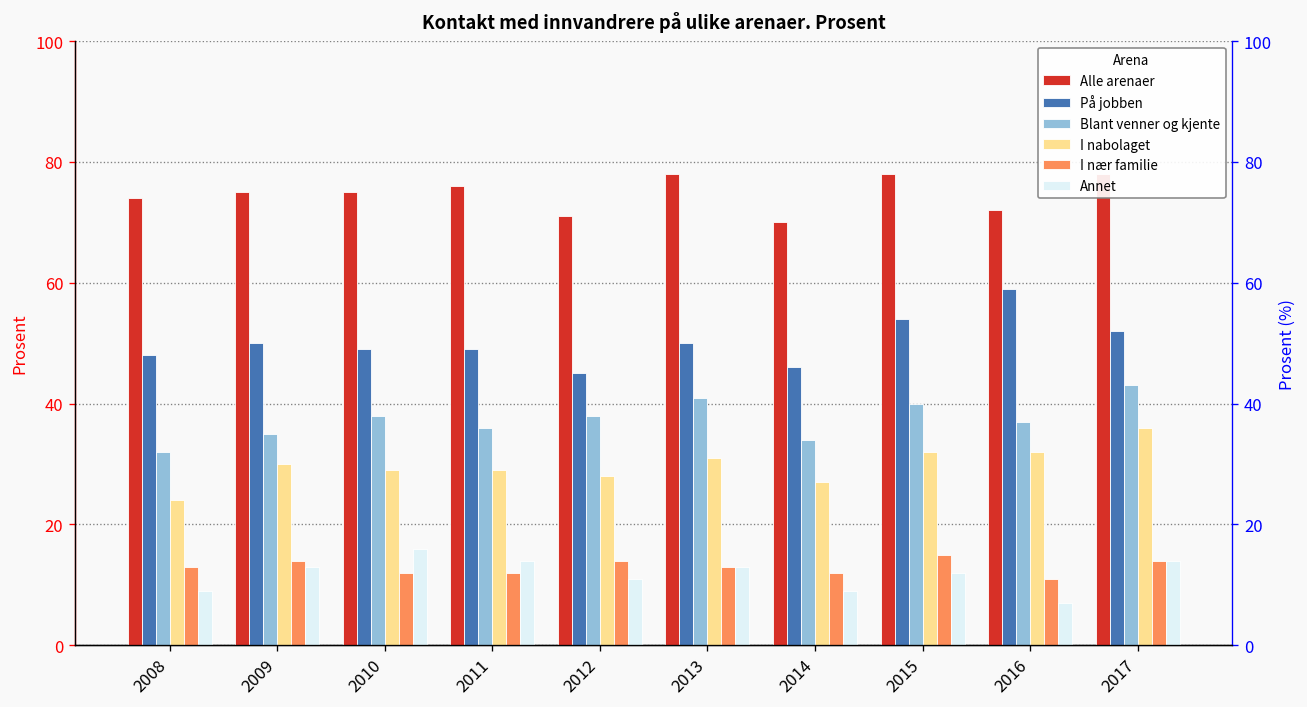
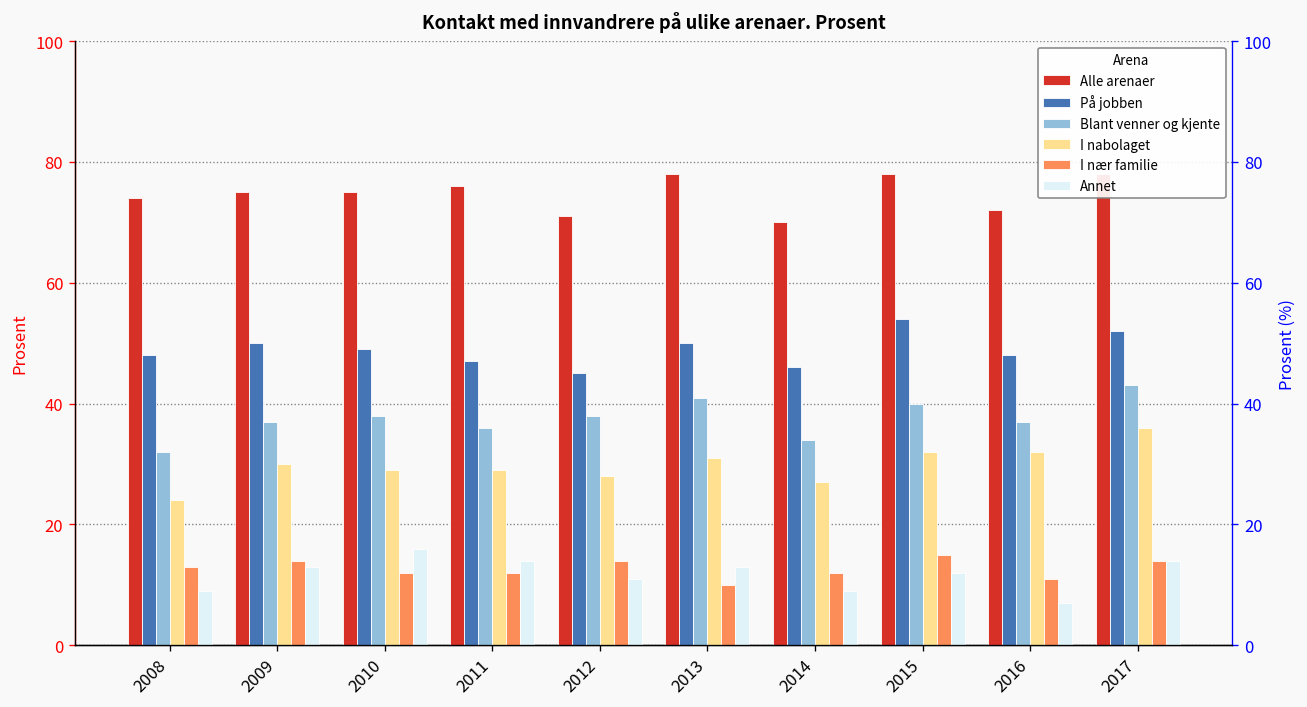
Blant venner og kjente, 2009: 35 -> 37
På jobben, 2011: 49 -> 47
I nær familie, 2013: 13 -> 10
På jobben, 2016: 59 -> 48
